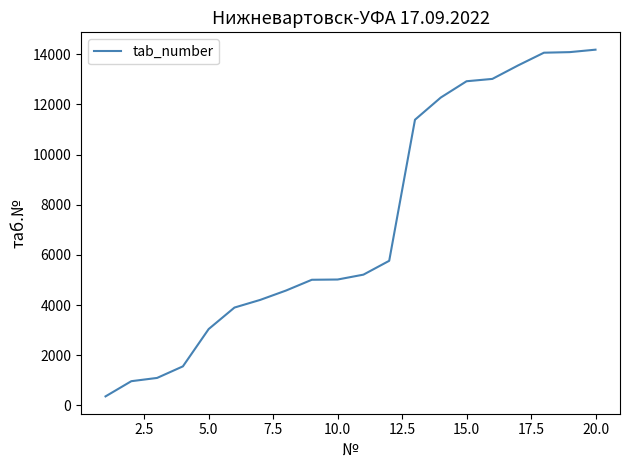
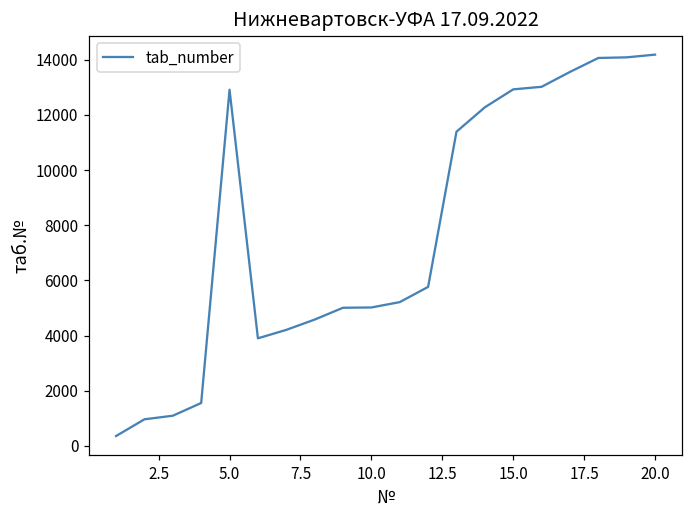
5.0: 3000 -> 12900
